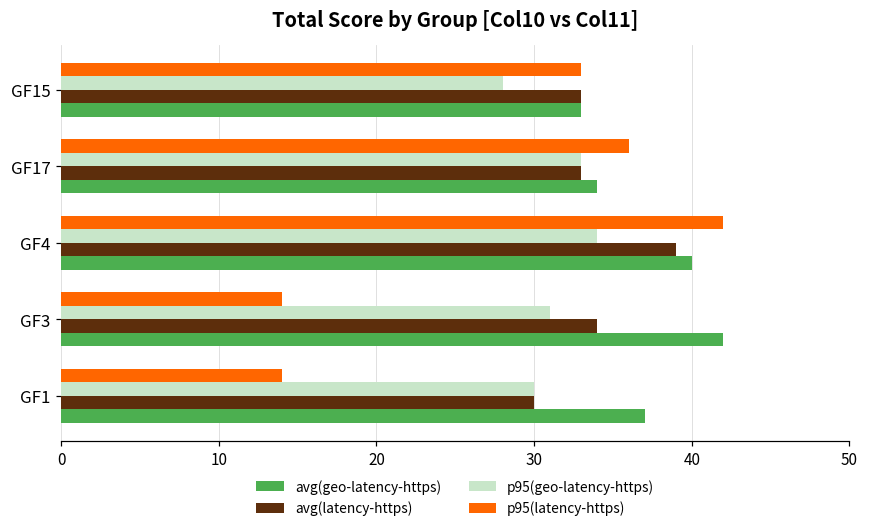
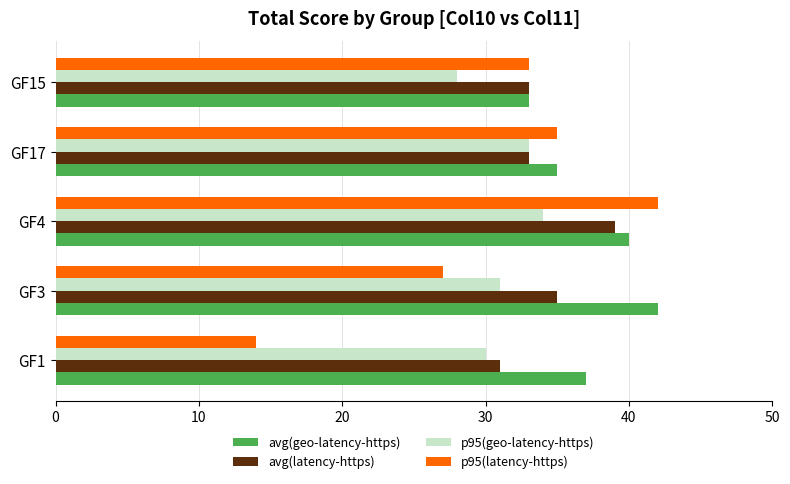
p95(latency-https), GF17: 36 -> 35
avg(geo-latency-https), GF17: 34 -> 35
p95(latency-https), GF3: 14 -> 27
avg(latency-https), GF3: 34 -> 35
avg(latency-https), GF1: 30 -> 31
